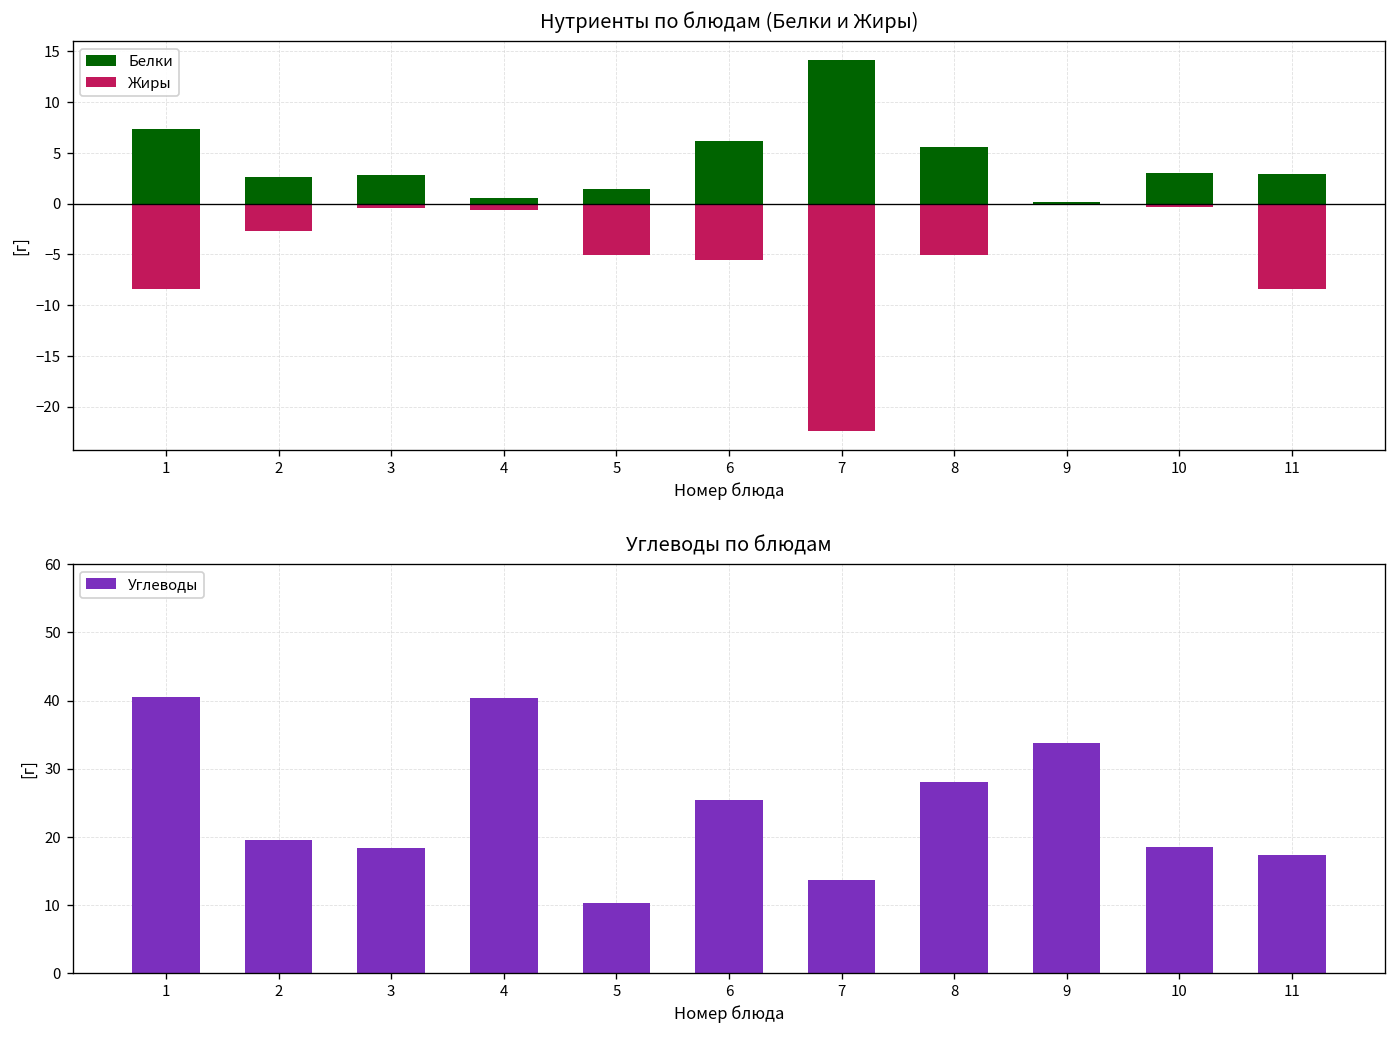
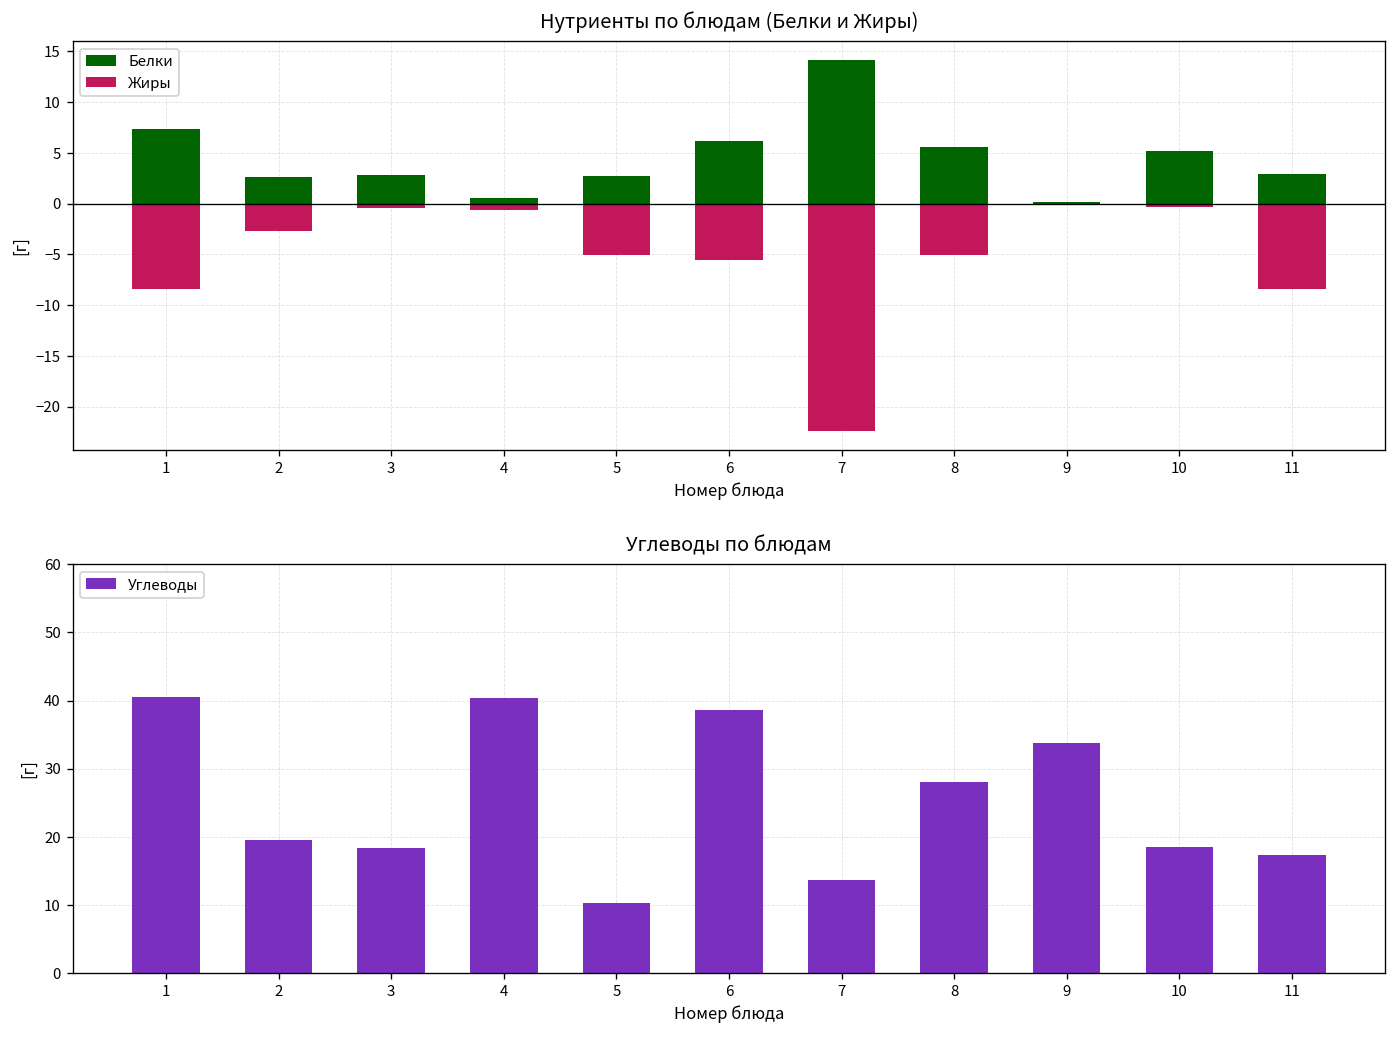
Нутриенты по блюдам (Белки и Жиры), Белки, 5: 1 -> 3
Нутриенты по блюдам (Белки и Жиры), Белки, 10: 3 -> 5
Углеводы по блюдам, 6: 25 -> 39
